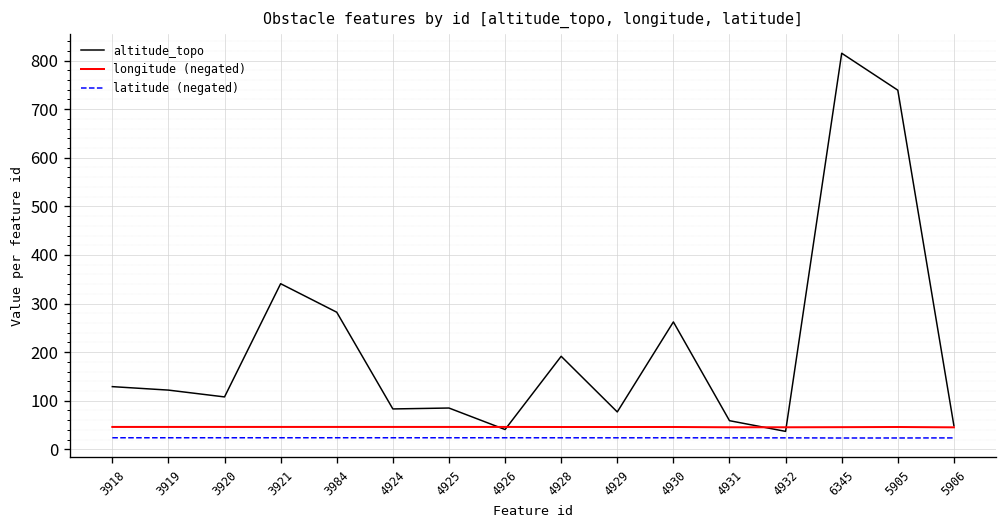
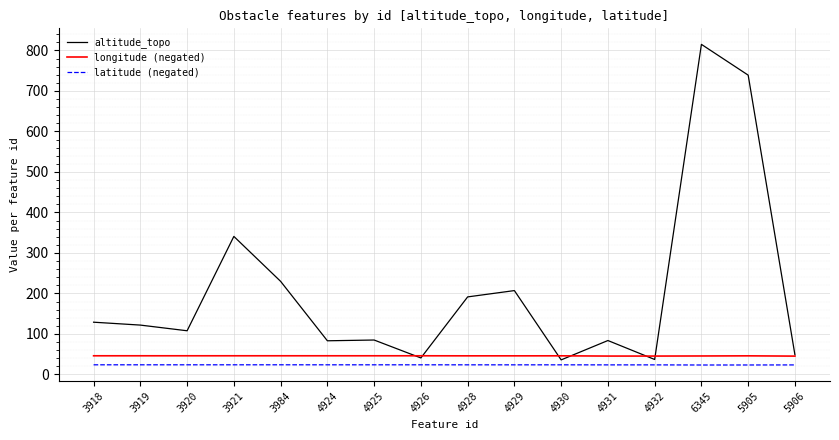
altitude_topo, 3984: 280 -> 230
altitude_topo, 4929: 80 -> 210
altitude_topo, 4930: 260 -> 40
altitude_topo, 4931: 60 -> 80
